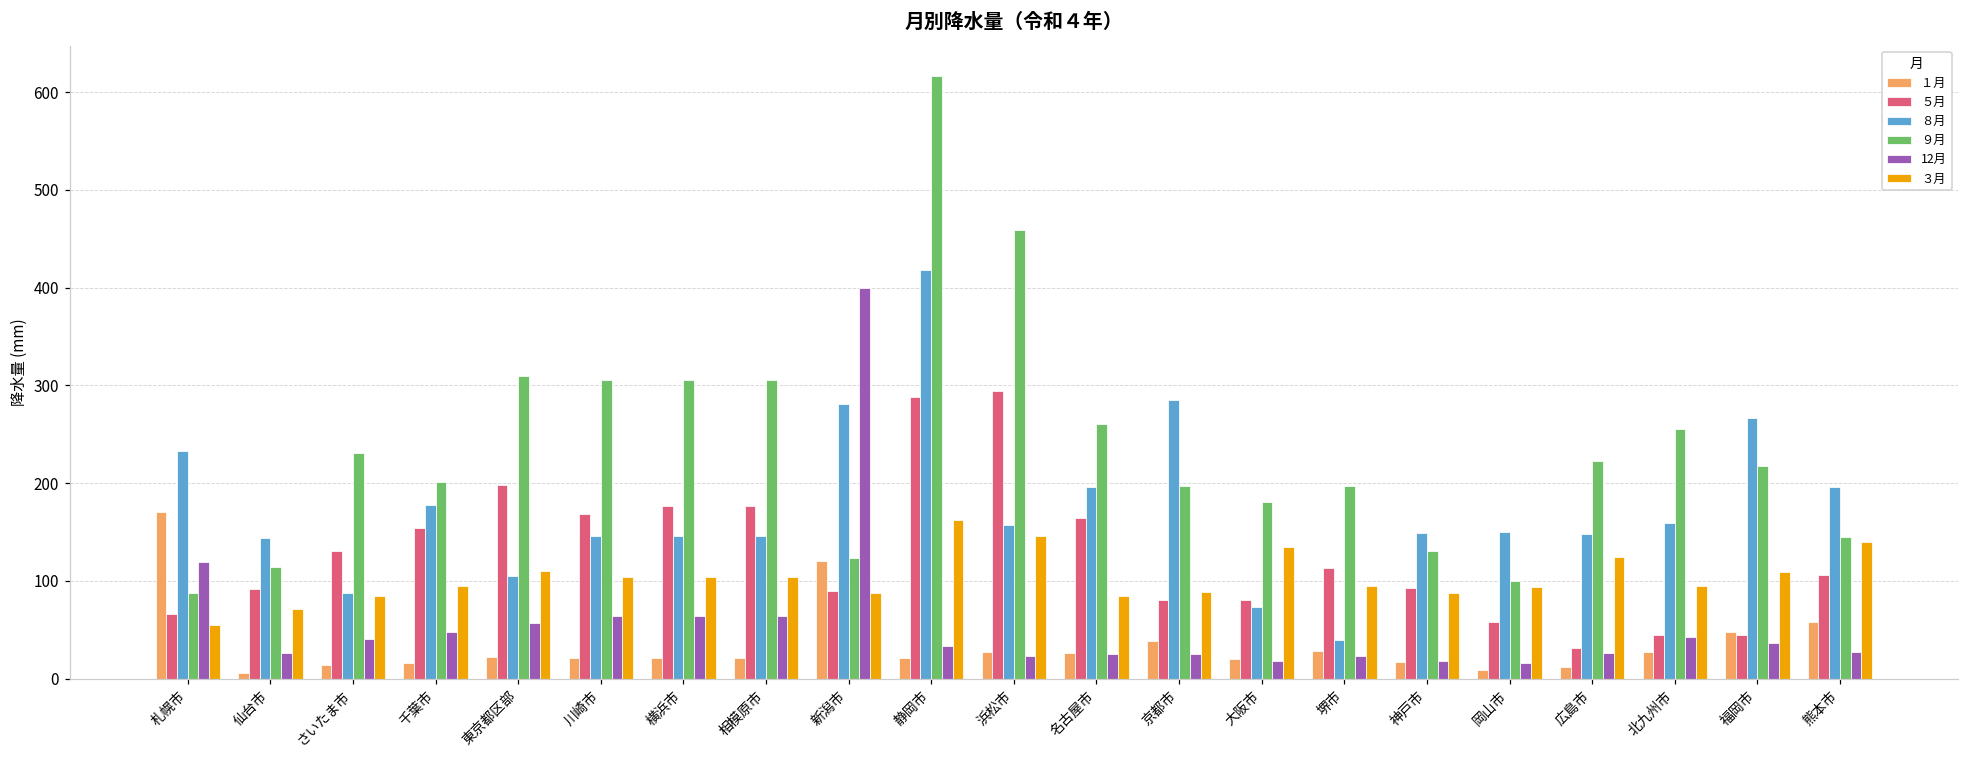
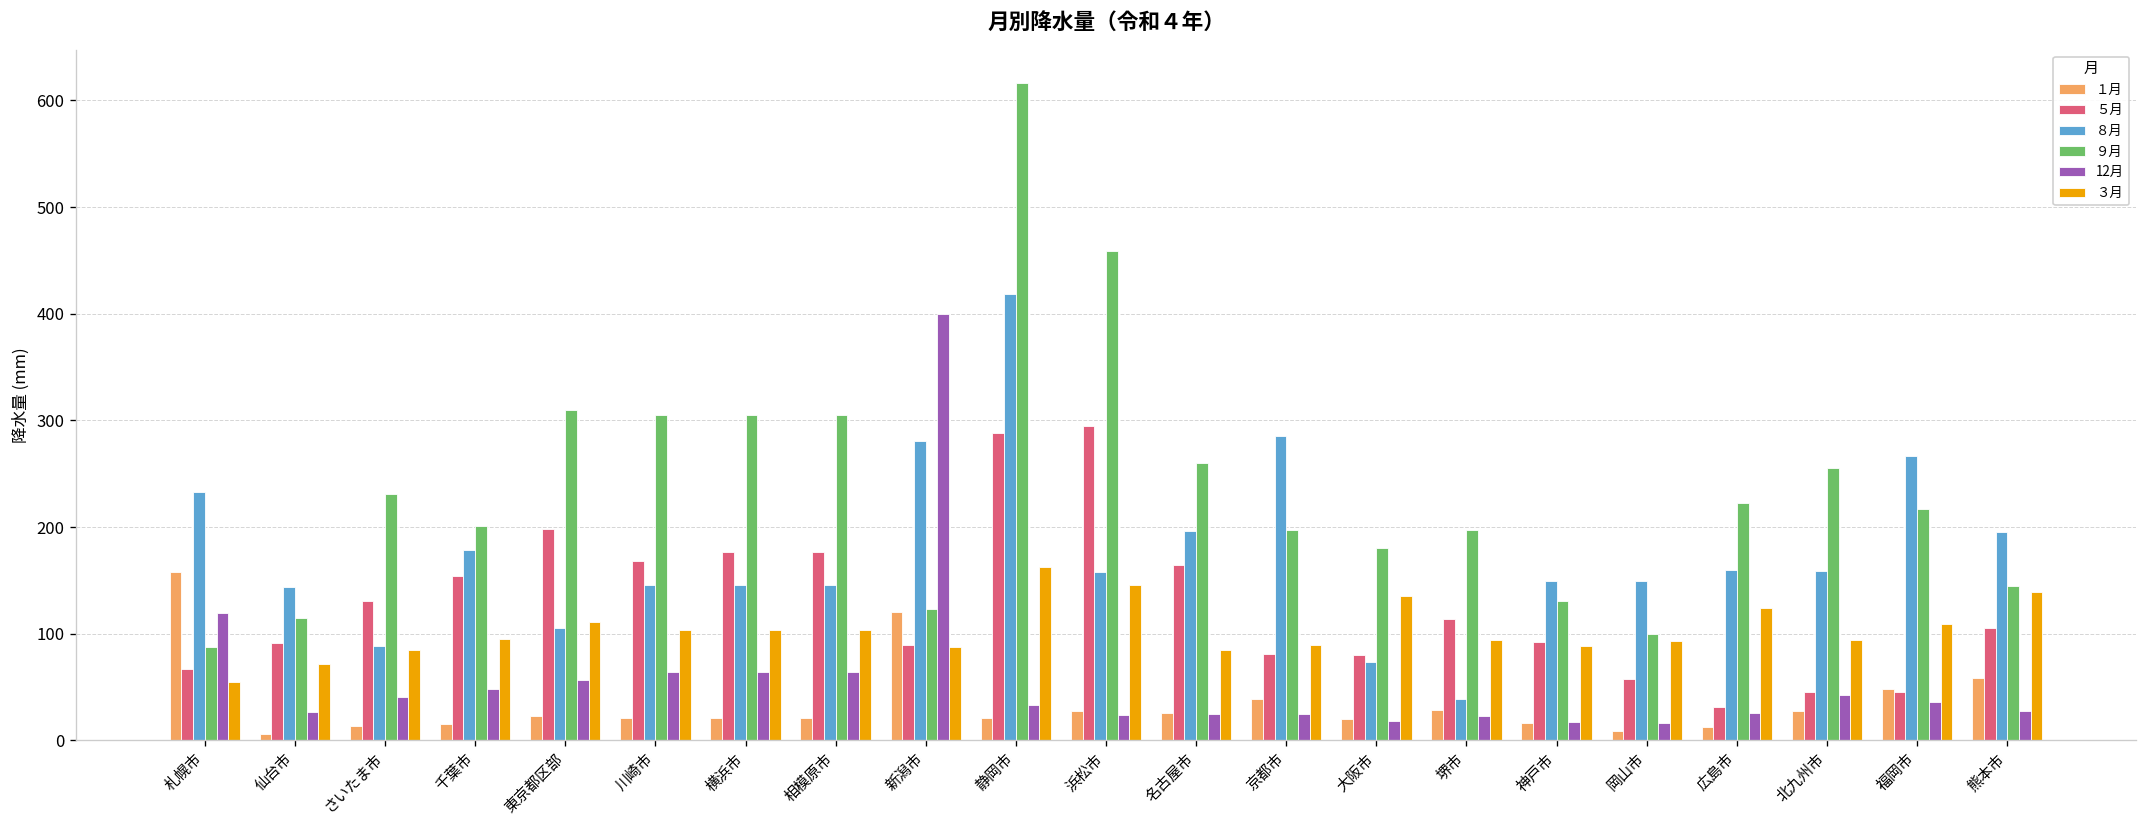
１月, 札幌市: 170 -> 160
８月, 広島市: 150 -> 160
